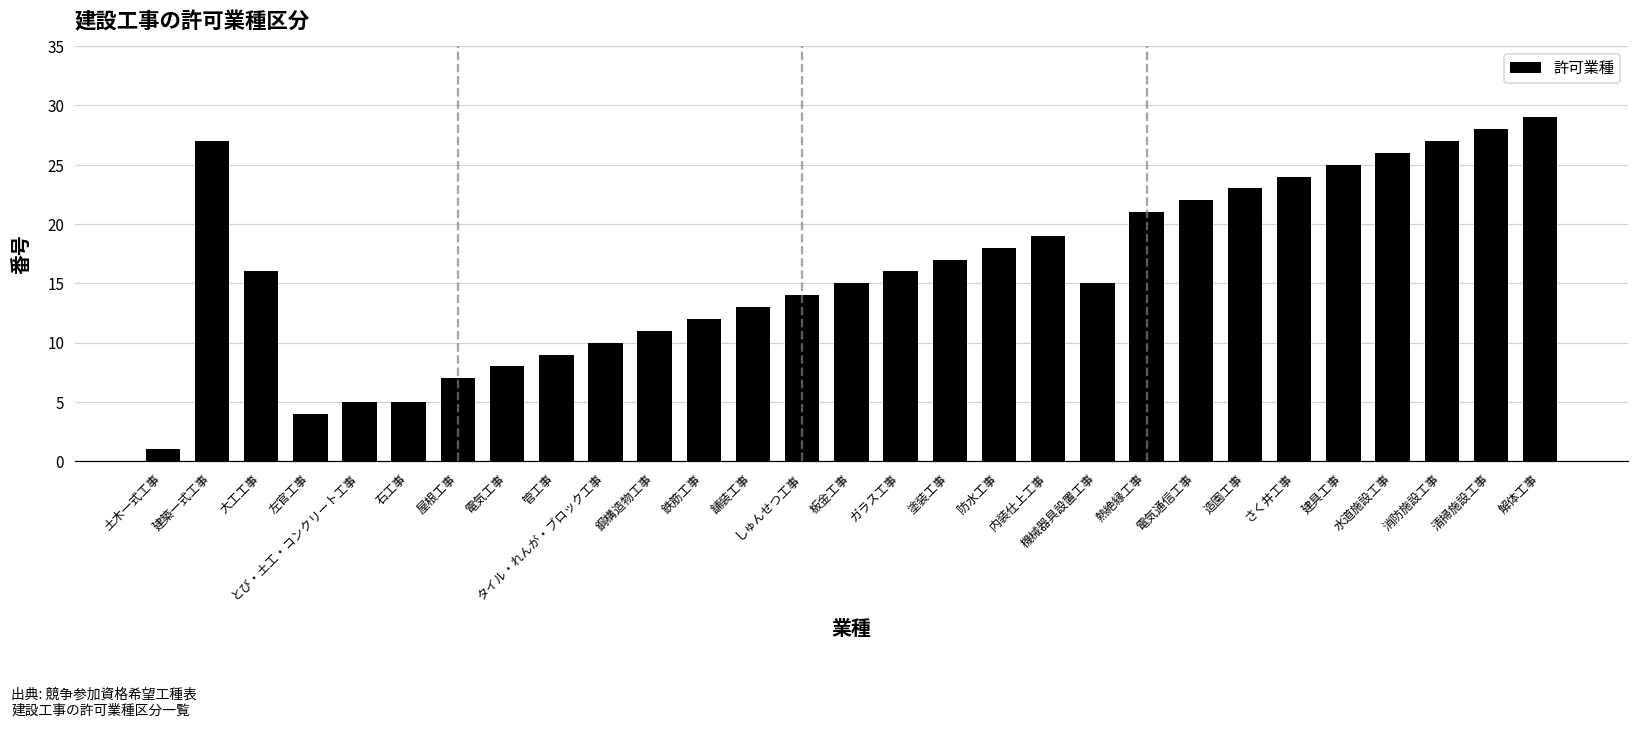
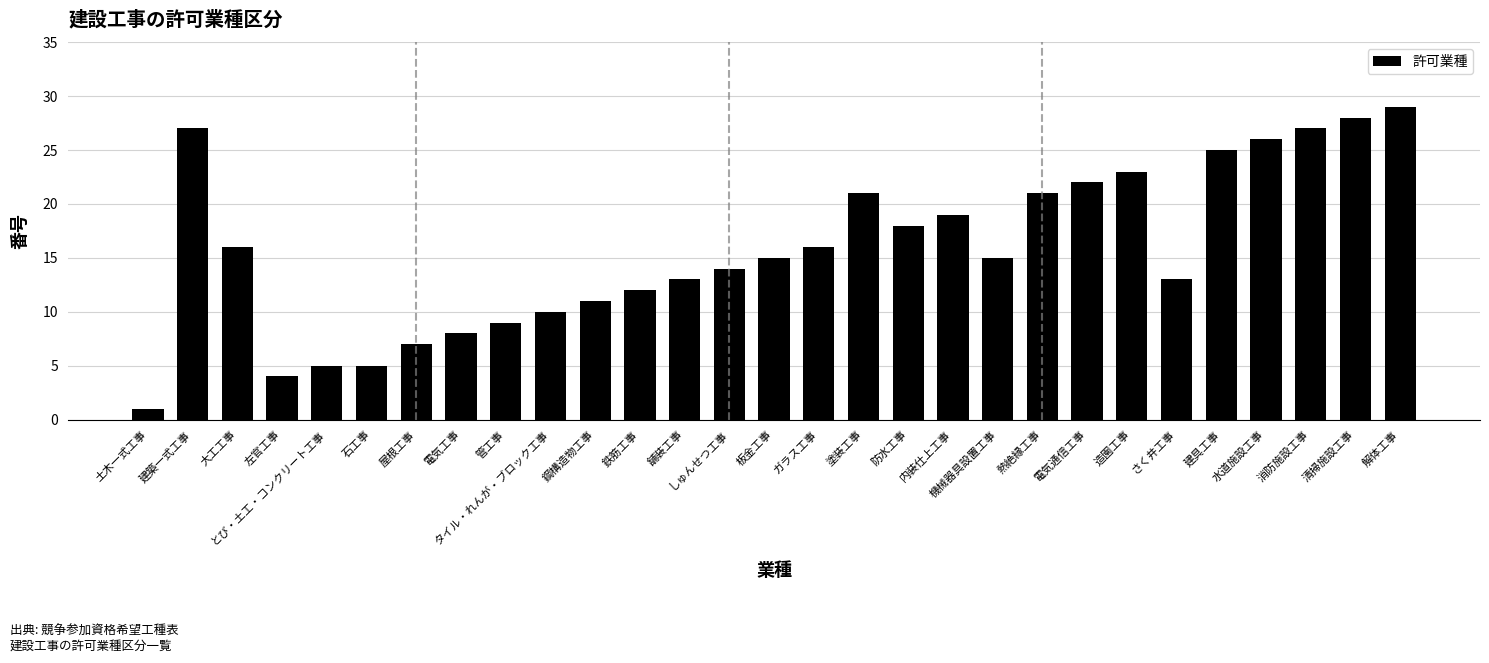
塗装工事: 17 -> 21
さく井工事: 24 -> 13
